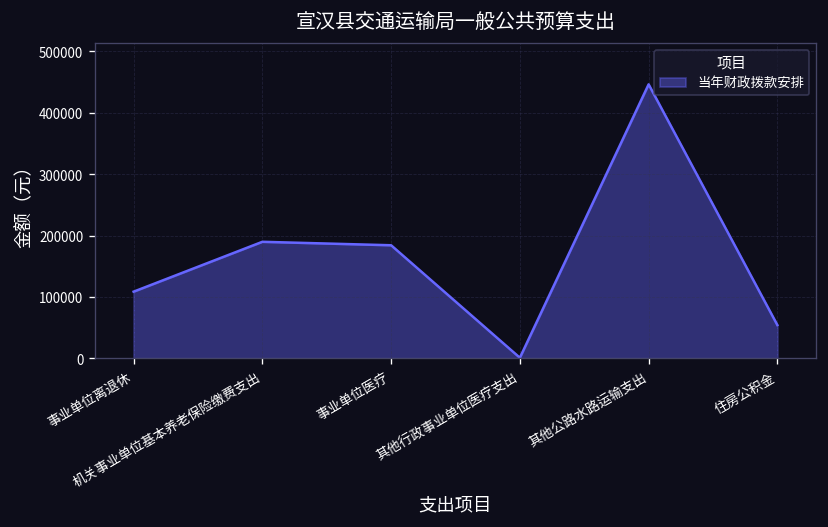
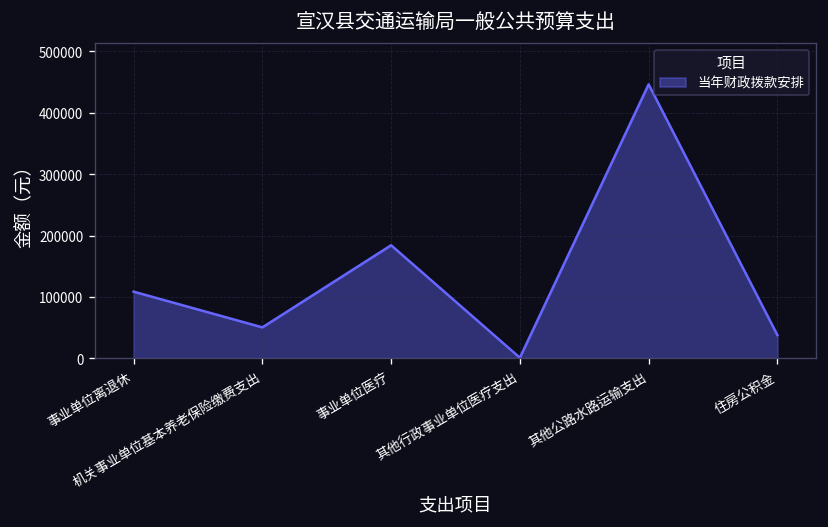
机关事业单位基本养老保险缴费支出: 190000 -> 50000
住房公积金: 50000 -> 40000
